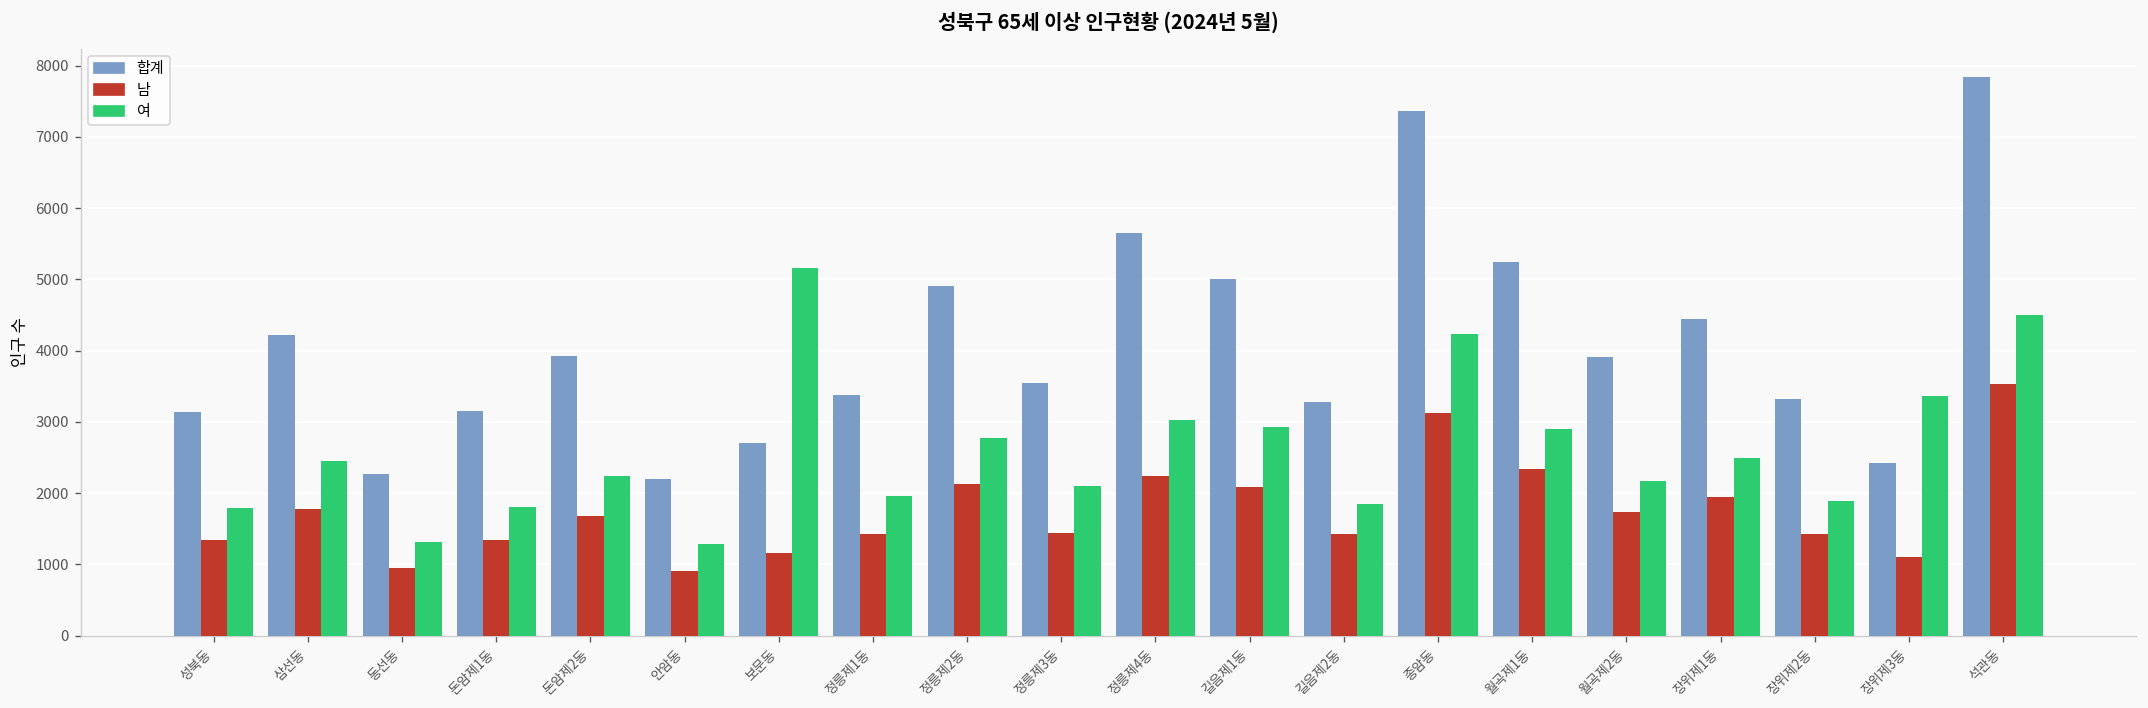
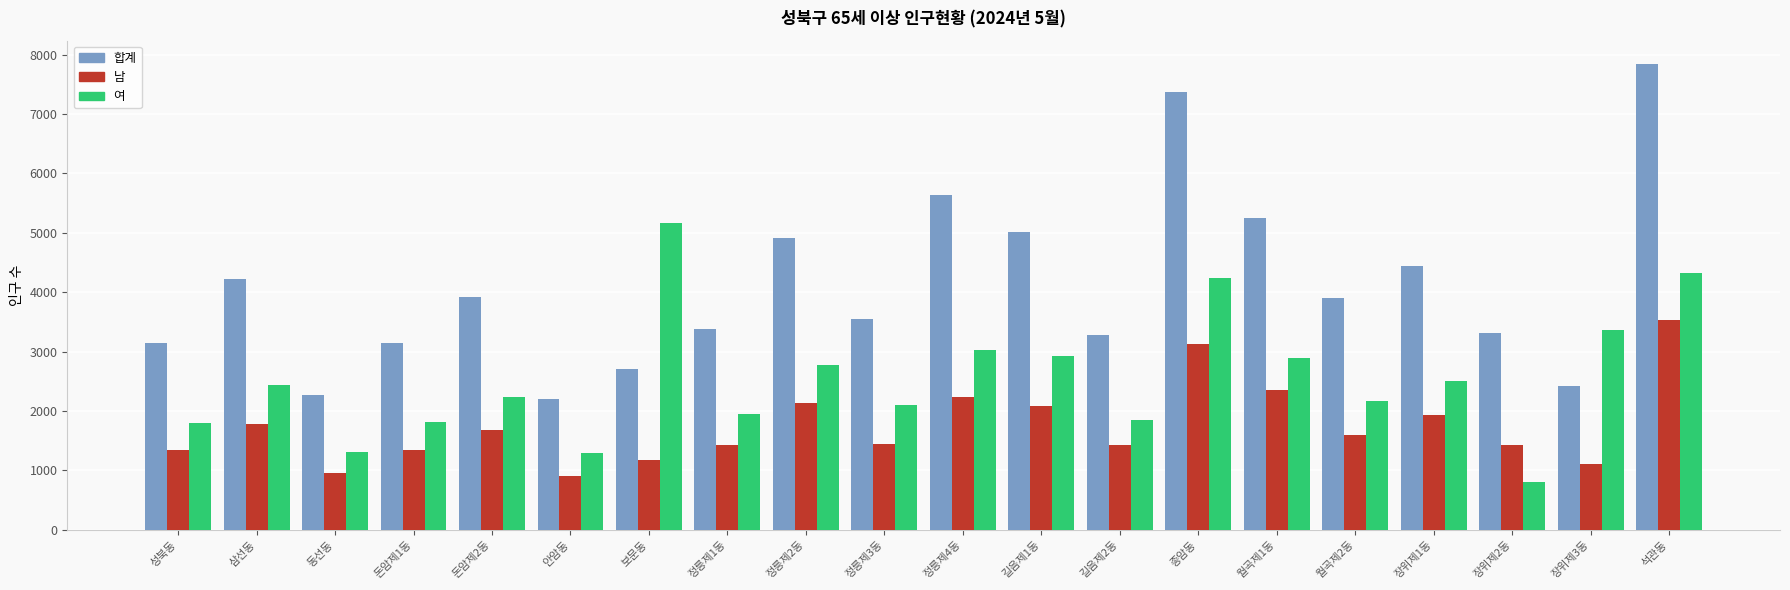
남, 월곡제2동: 1700 -> 1600
여, 장위제2동: 1900 -> 800
여, 석관동: 4500 -> 4300
